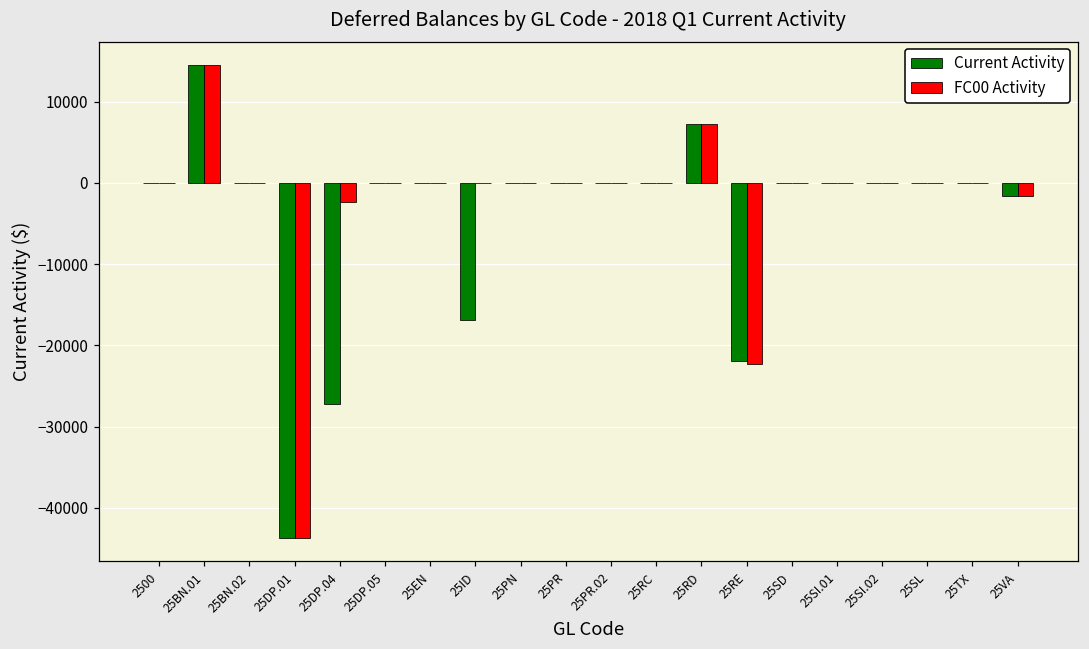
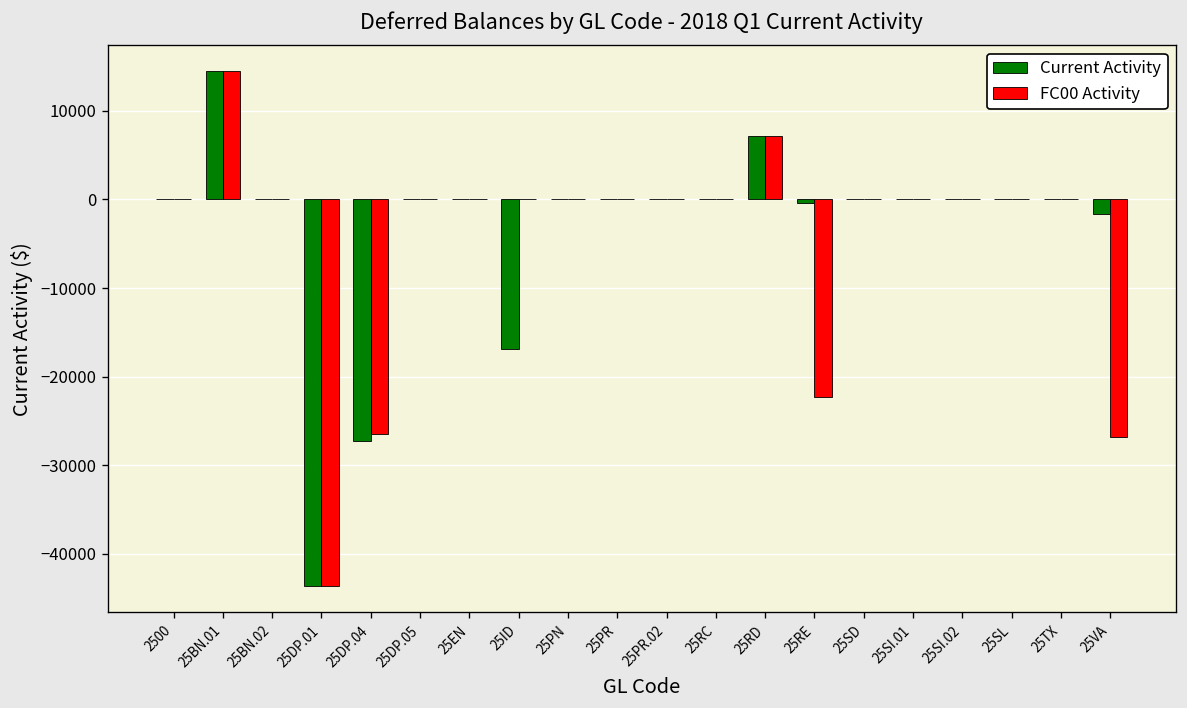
FC00 Activity, 25DP.04: -2000 -> -26000
Current Activity, 25RE: -22000 -> 0
FC00 Activity, 25VA: -2000 -> -27000
